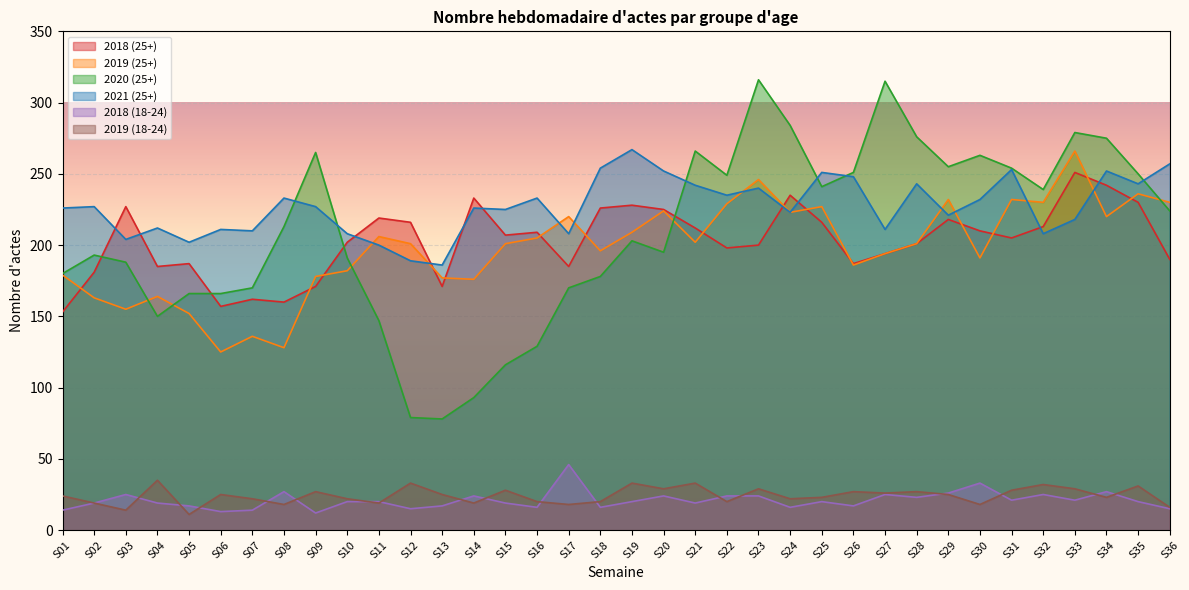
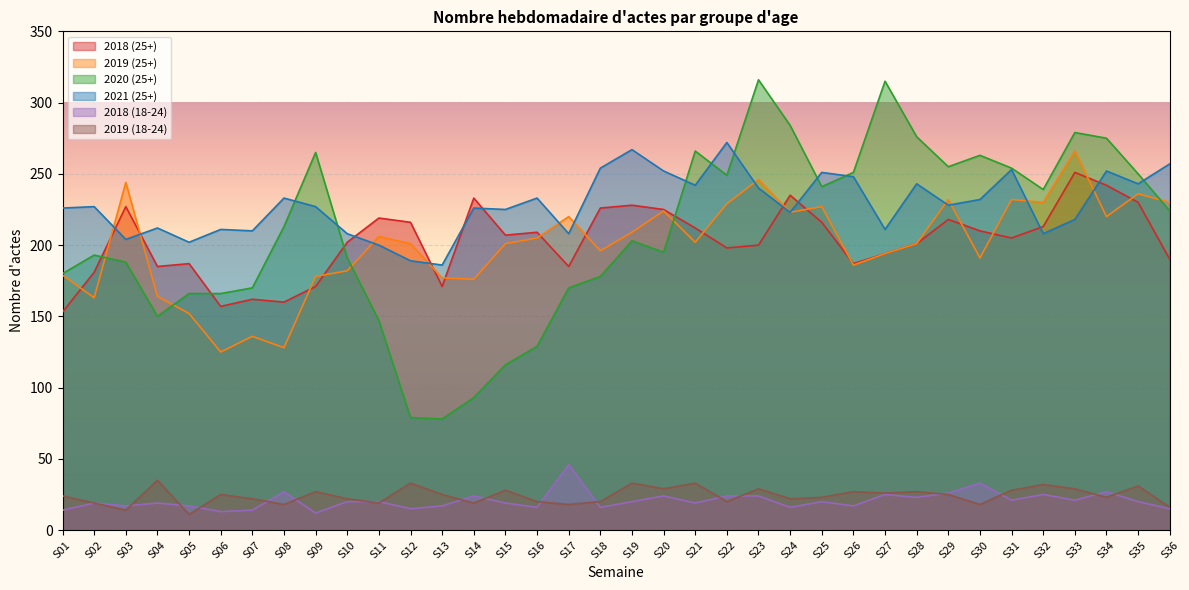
2019 (25+), S03: 155 -> 244
2018 (18-24), S03: 25 -> 17
2021 (25+), S22: 235 -> 272
2021 (25+), S29: 221 -> 228
